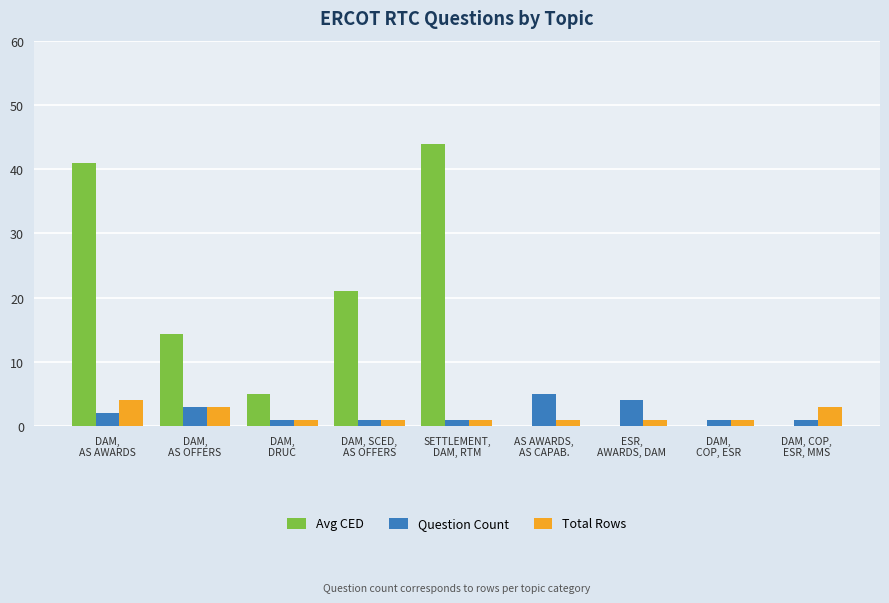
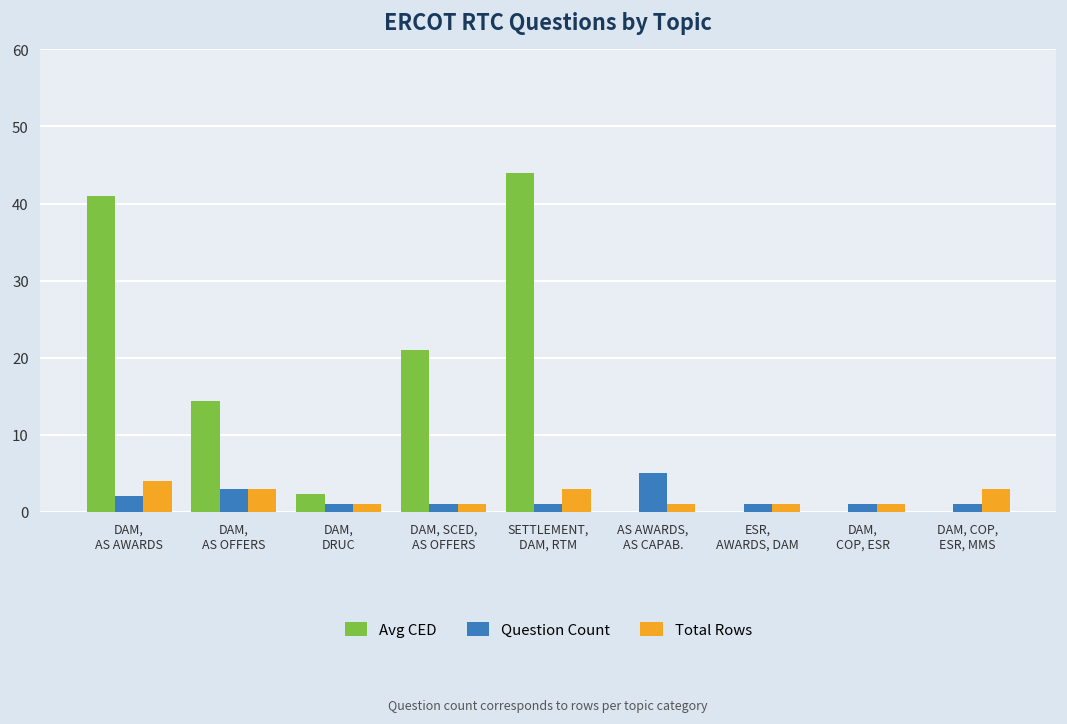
Avg CED, DAM, DRUC: 5 -> 2
Total Rows, SETTLEMENT, DAM, RTM: 1 -> 3
Question Count, ESR, AWARDS, DAM: 4 -> 1
